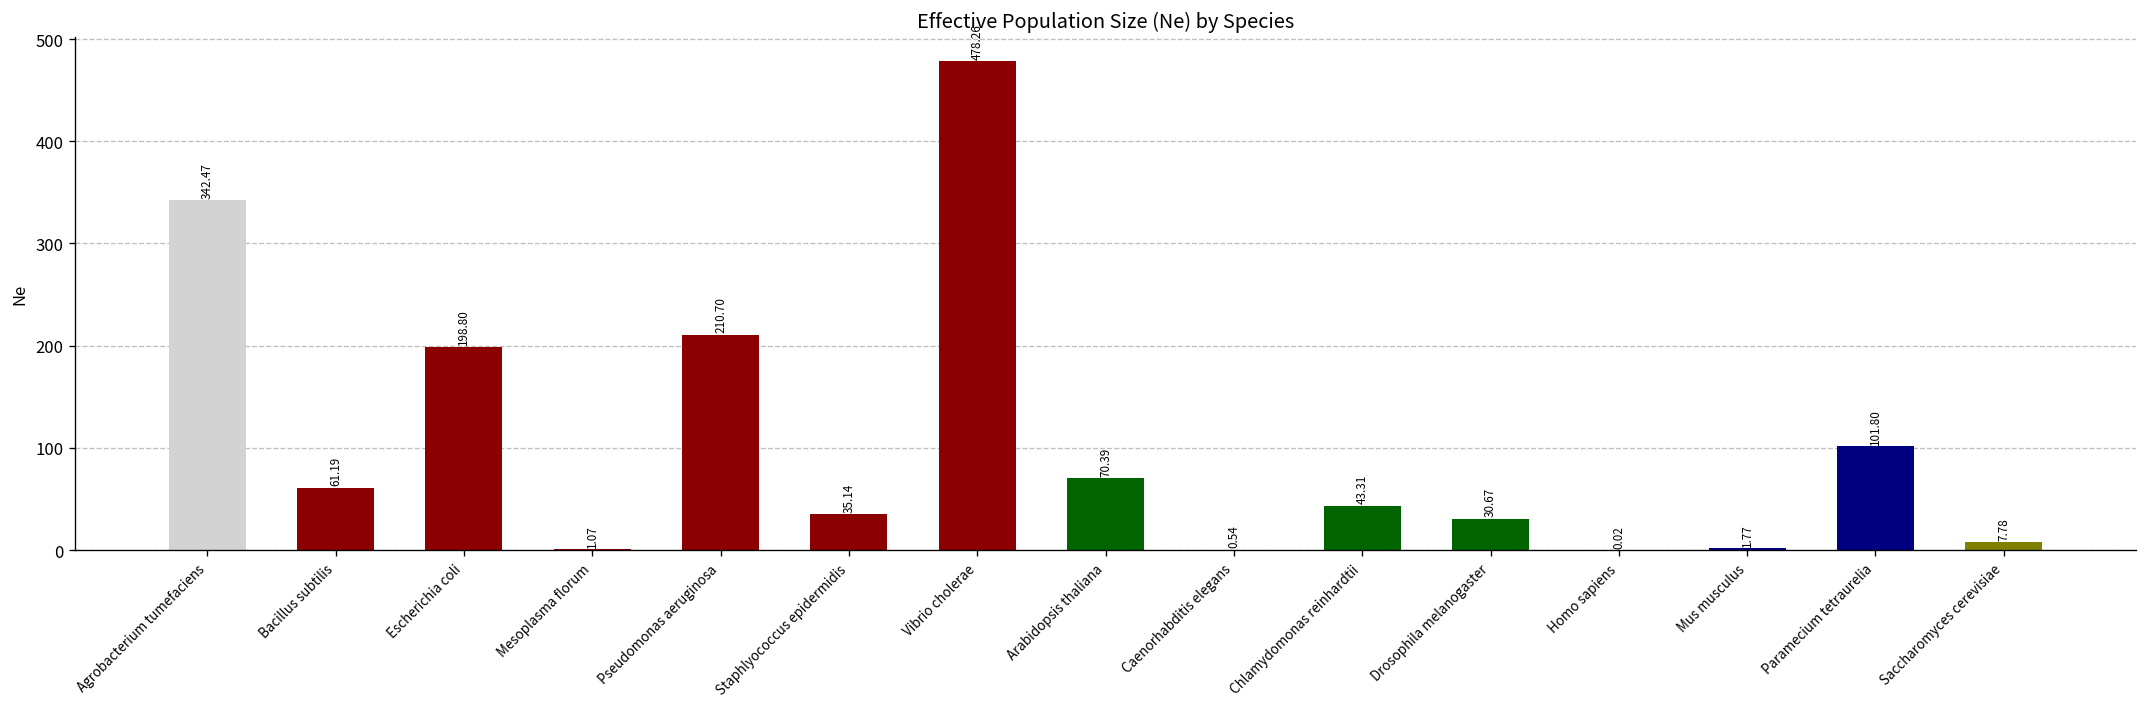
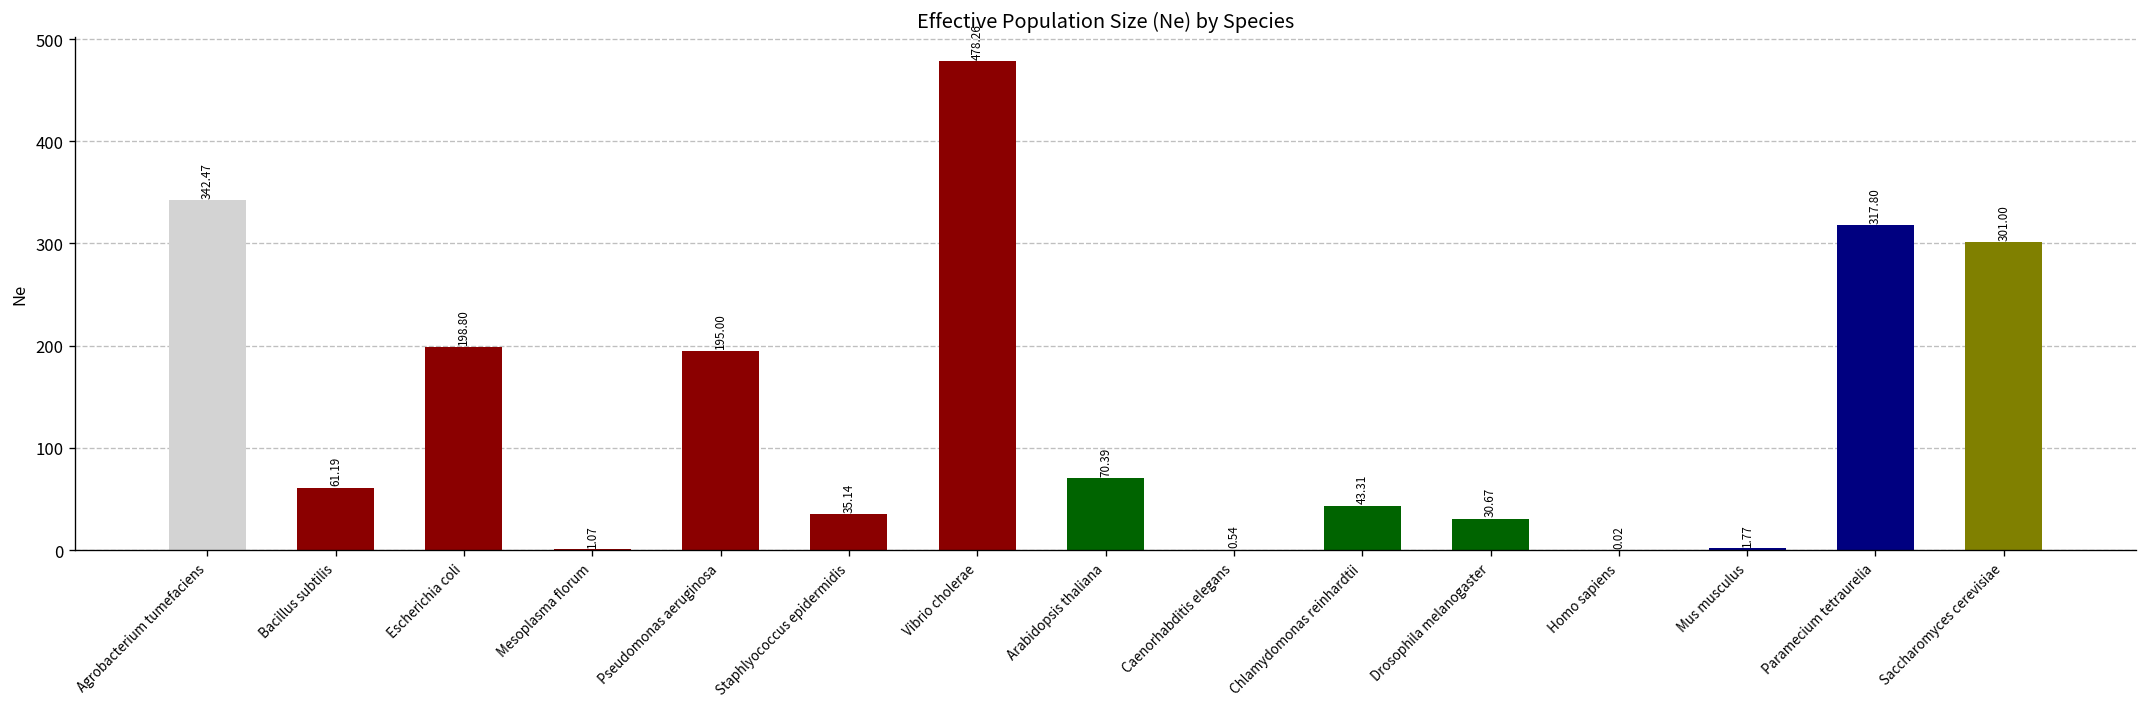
Pseudomonas aeruginosa: 210.70 -> 195.00
Paramecium tetraurelia: 101.80 -> 317.80
Saccharomyces cerevisiae: 7.78 -> 301.00
